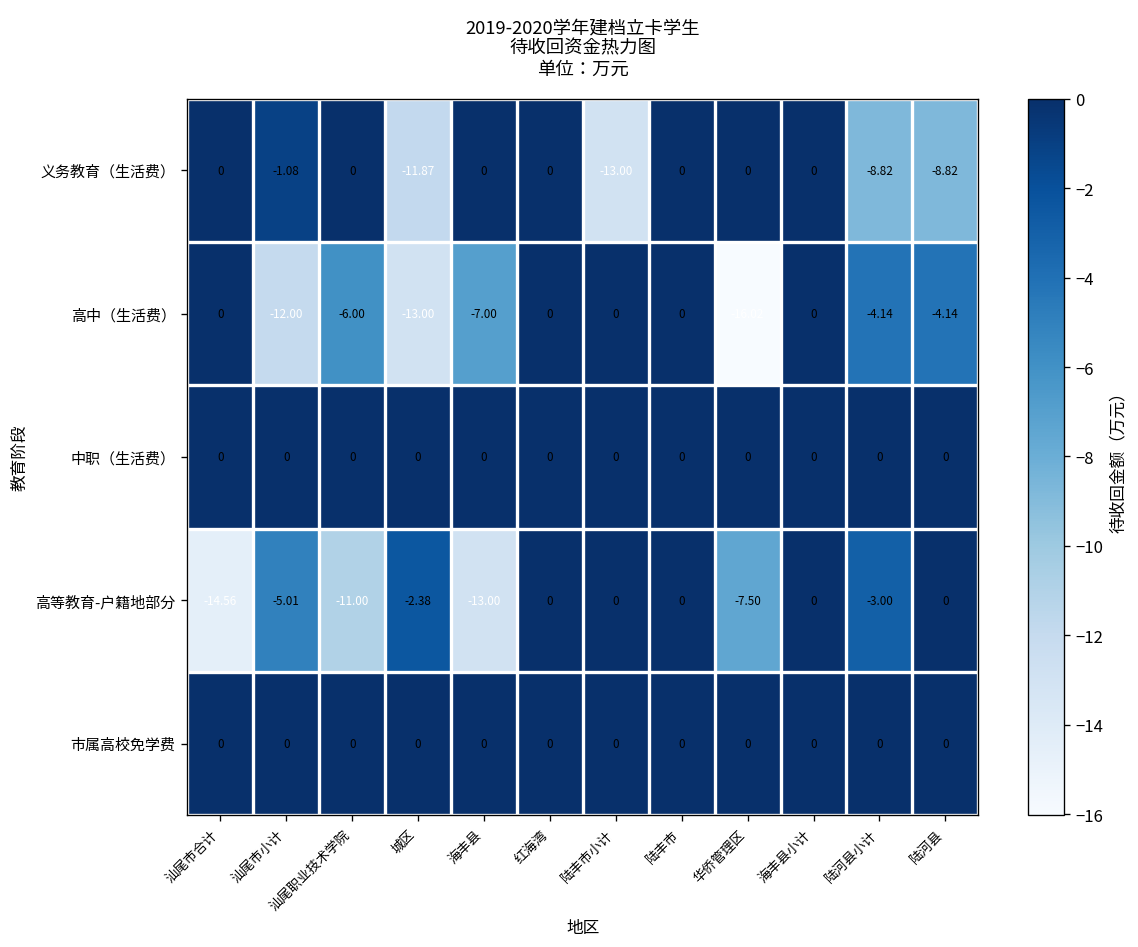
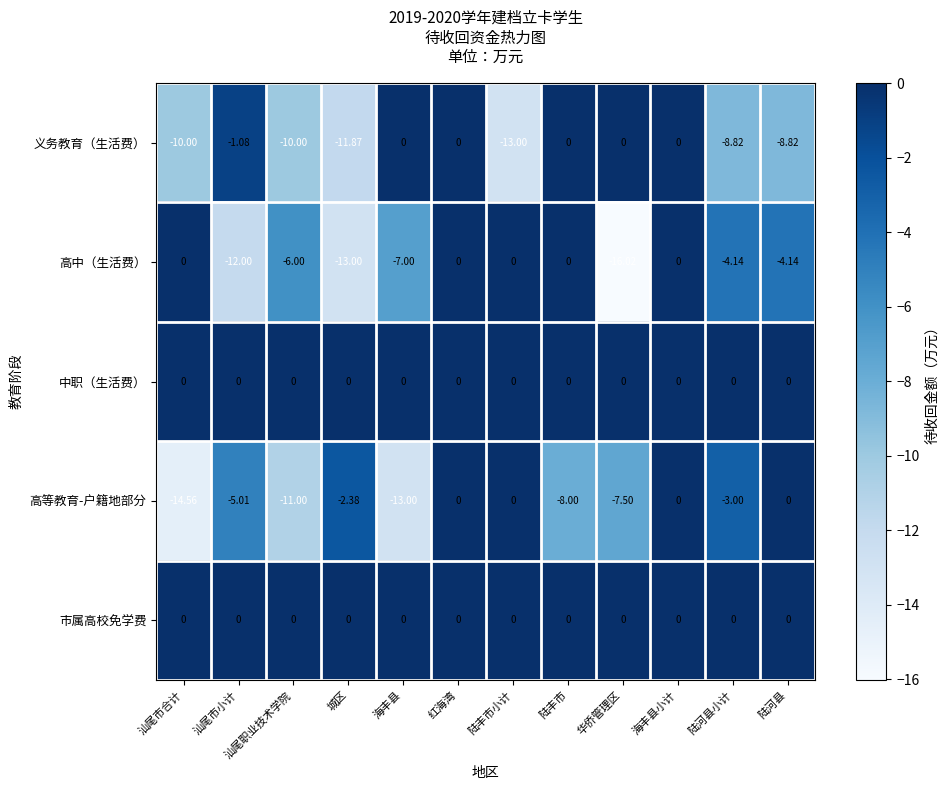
义务教育（生活费）, 汕尾市合计: 0 -> -10.00
义务教育（生活费）, 汕尾职业技术学院: 0 -> -10.00
高等教育-户籍地部分, 陆丰市: 0 -> -8.00
